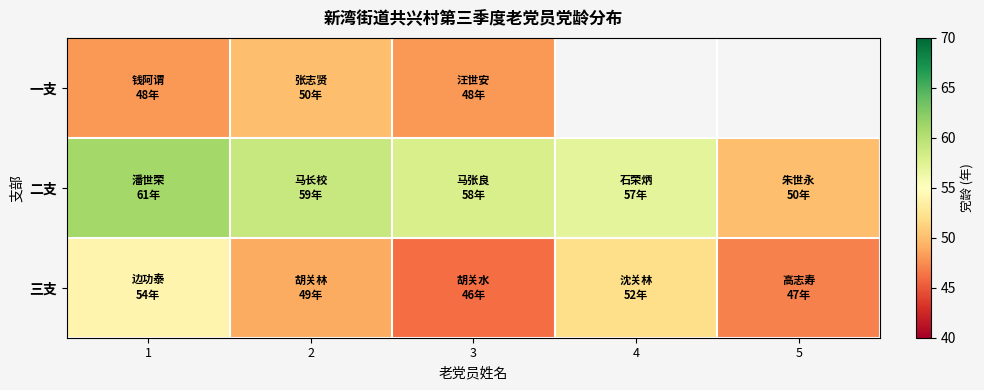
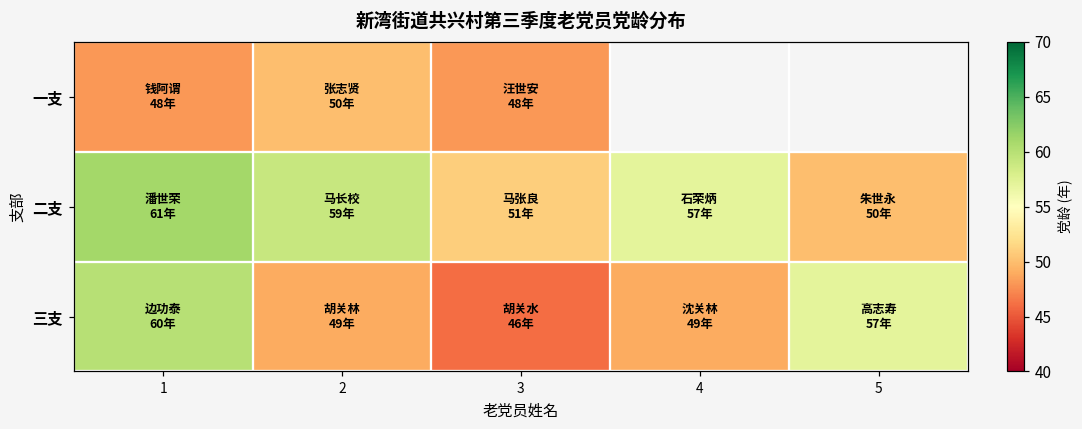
二支, 3: 58年 -> 51年
三支, 1: 54年 -> 60年
三支, 4: 52年 -> 49年
三支, 5: 47年 -> 57年
